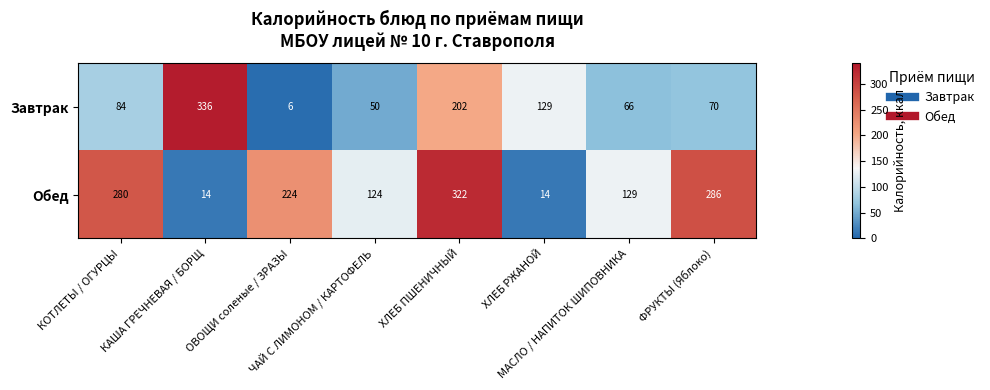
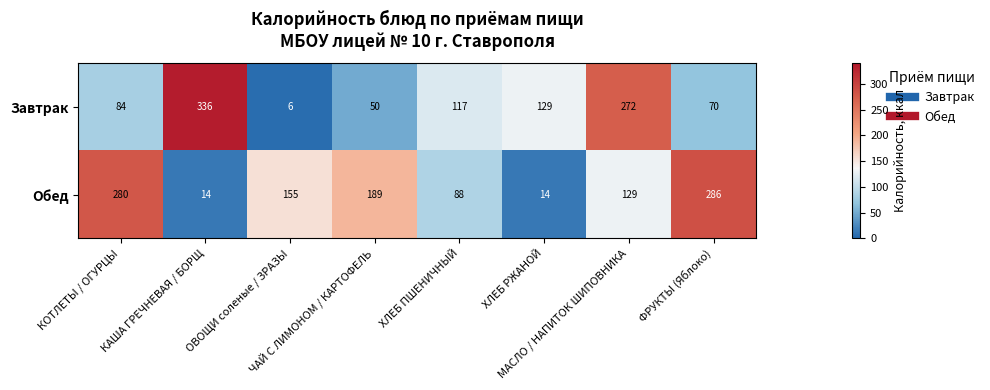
Завтрак, ХЛЕБ ПШЕНИЧНЫЙ: 202 -> 117
Завтрак, МАСЛО / НАПИТОК ШИПОВНИКА: 66 -> 272
Обед, ОВОЩИ соленые / ЗРАЗЫ: 224 -> 155
Обед, ЧАЙ С ЛИМОНОМ / КАРТОФЕЛЬ: 124 -> 189
Обед, ХЛЕБ ПШЕНИЧНЫЙ: 322 -> 88
